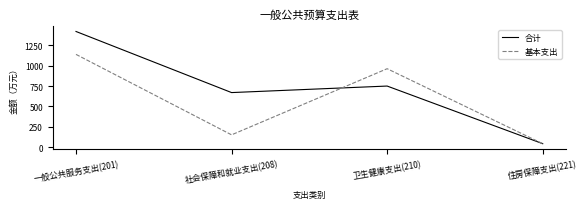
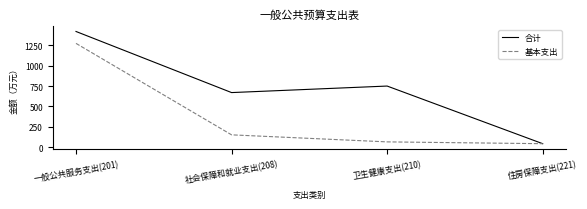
基本支出, 一般公共服务支出(201): 1100 -> 1300
基本支出, 卫生健康支出(210): 1000 -> 100
